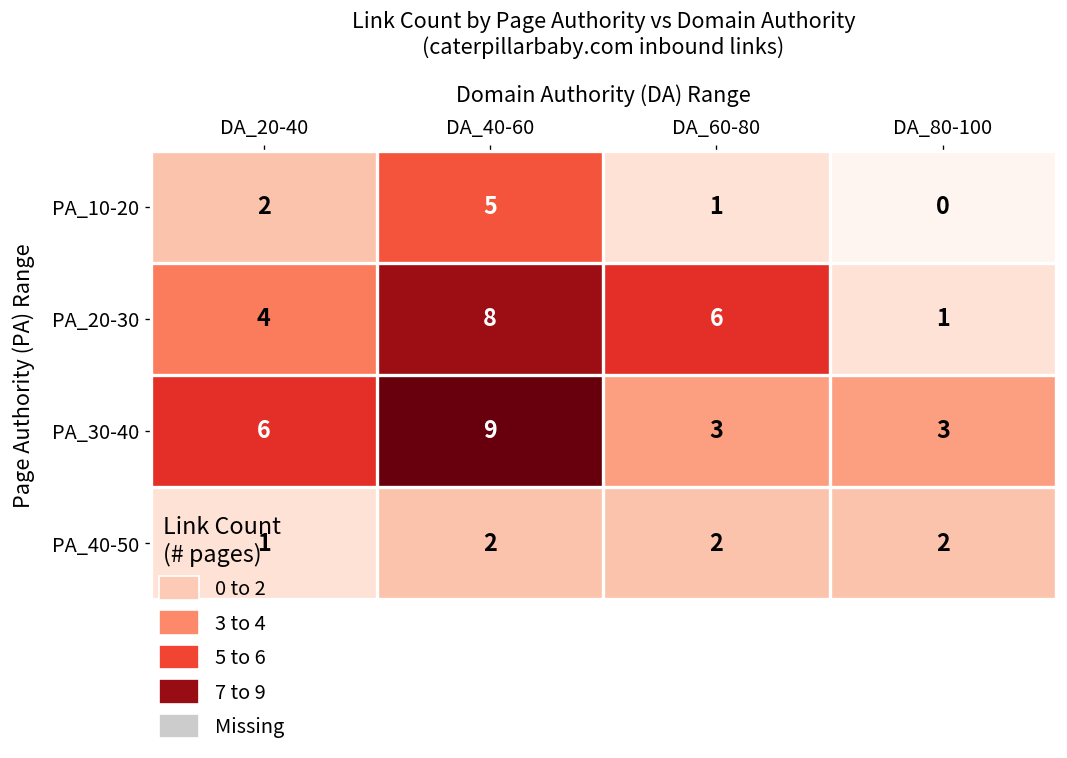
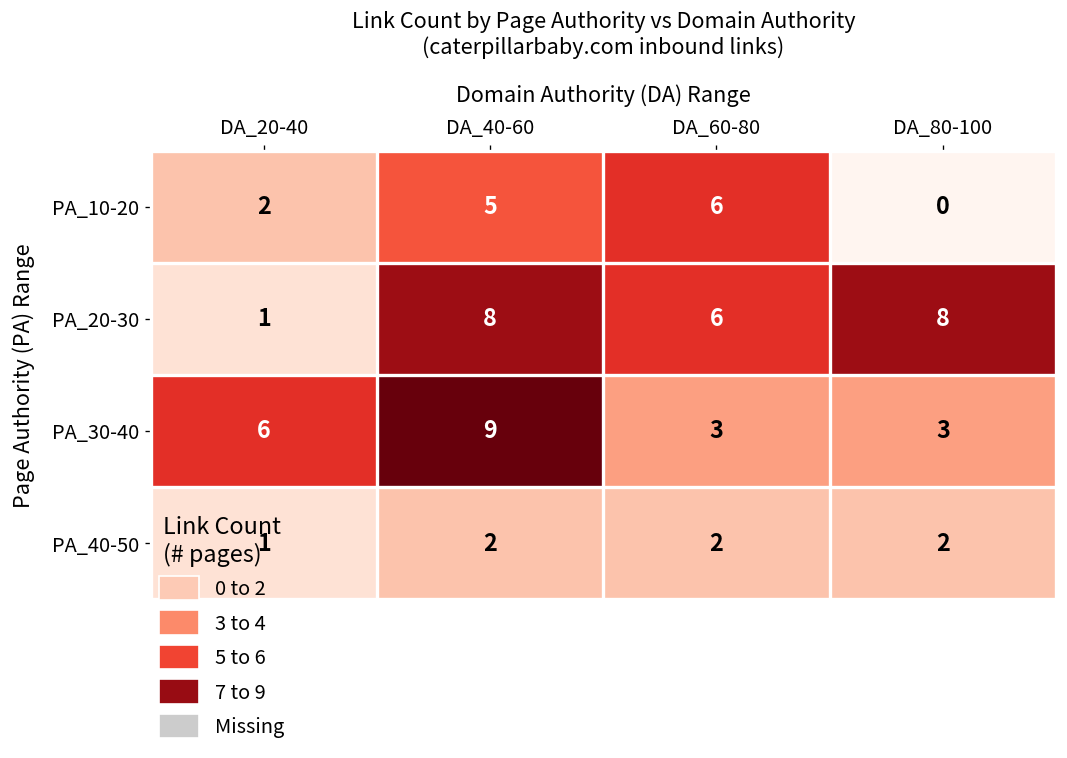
PA_10-20, DA_60-80: 1 -> 6
PA_20-30, DA_20-40: 4 -> 1
PA_20-30, DA_80-100: 1 -> 8
